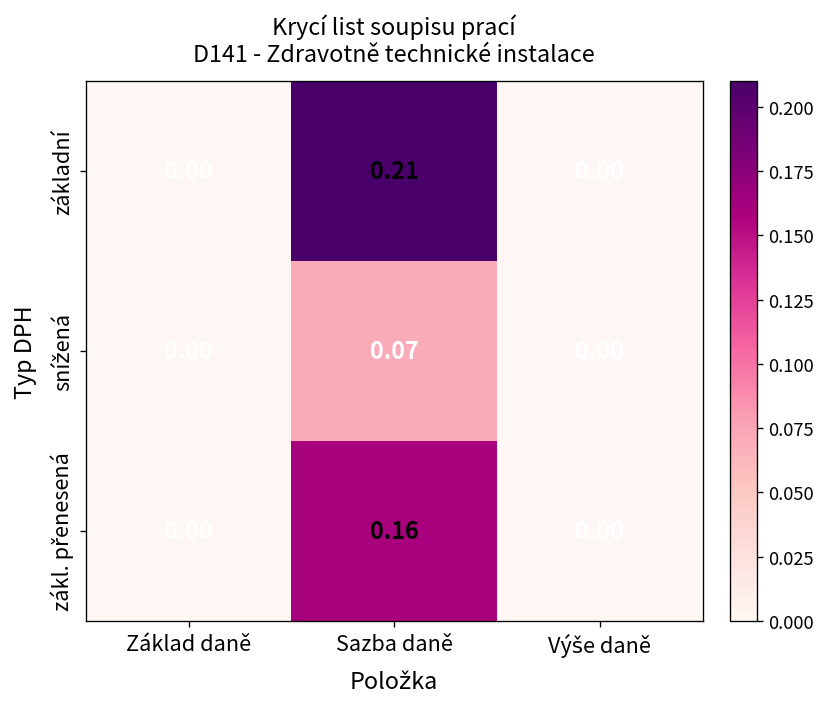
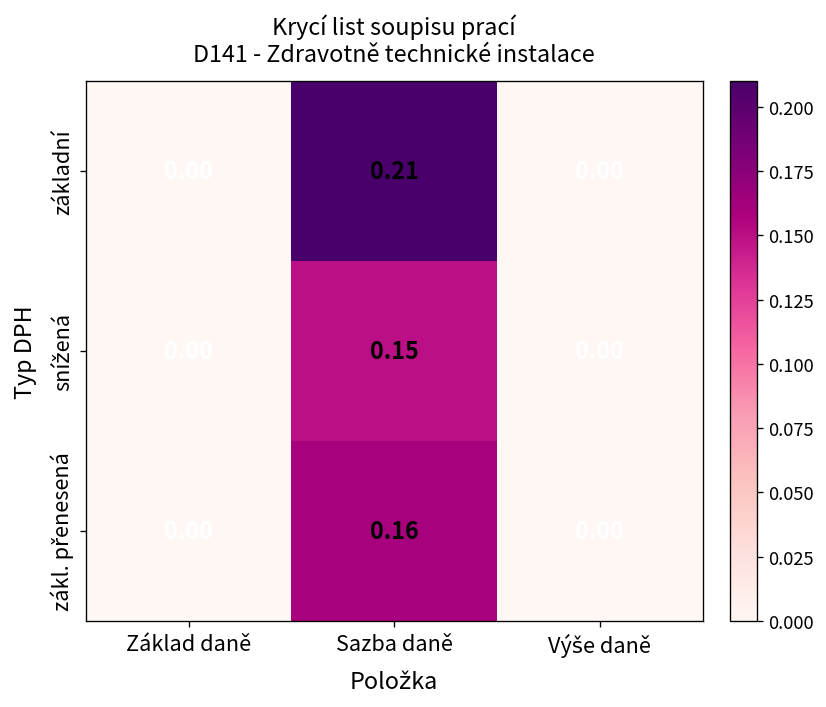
snížená, Sazba daně: 0.07 -> 0.15
